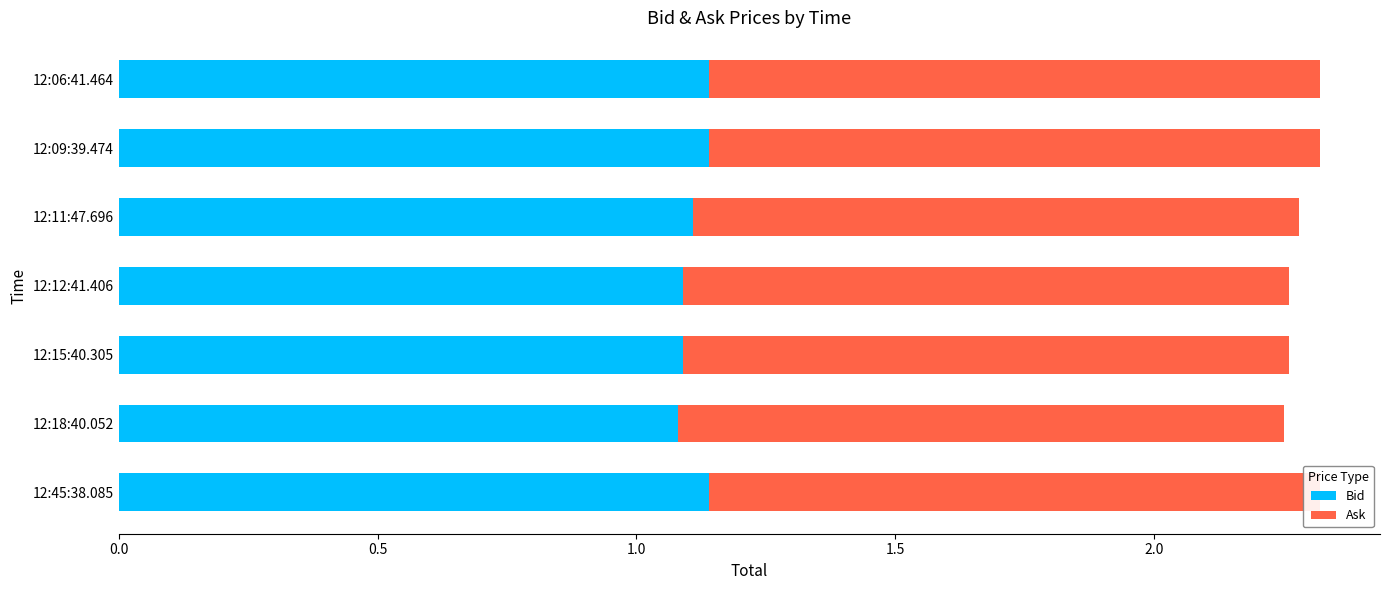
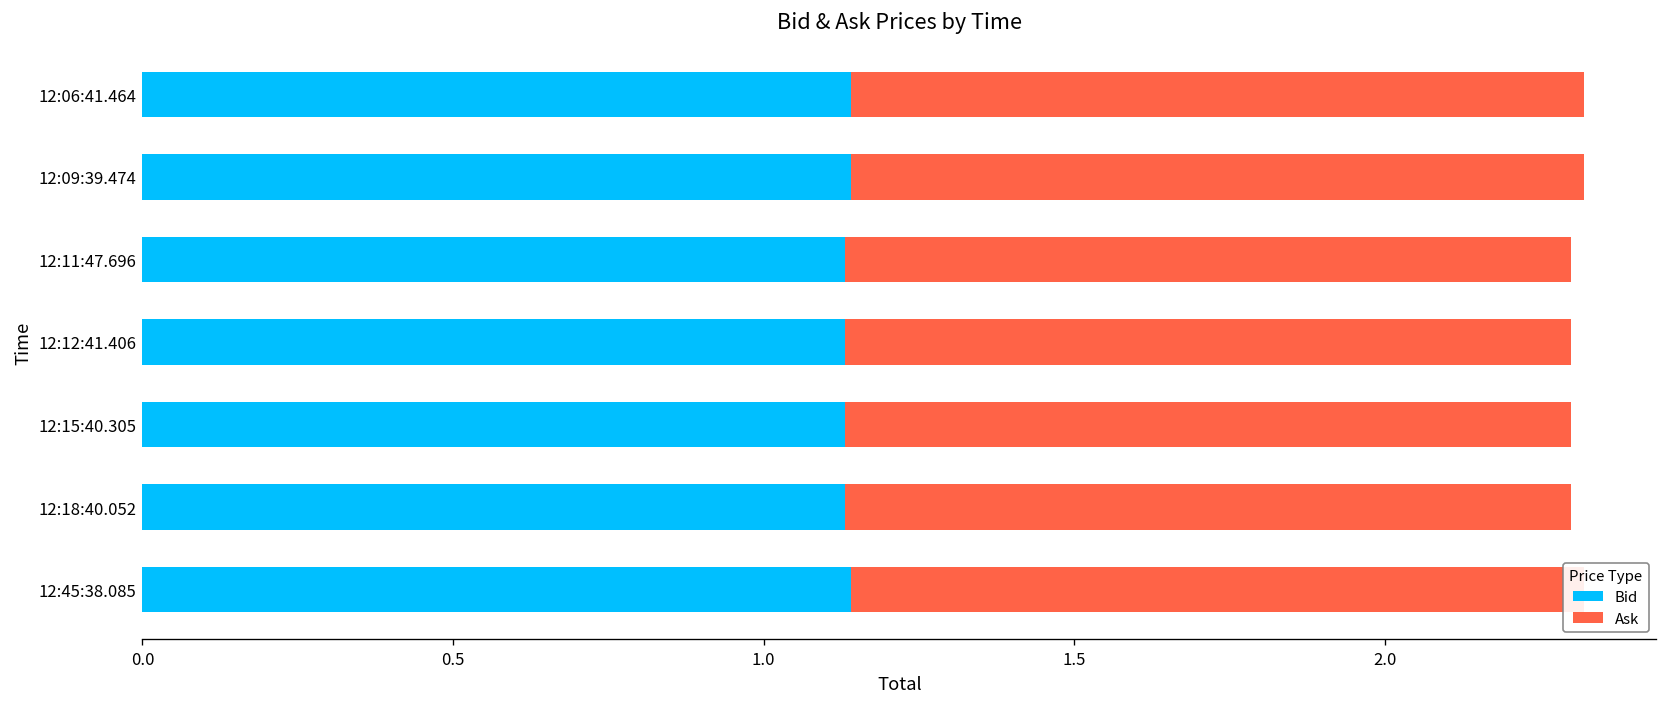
Bid, 12:11:47.696: 1.11 -> 1.13
Bid, 12:12:41.406: 1.09 -> 1.13
Bid, 12:15:40.305: 1.09 -> 1.13
Bid, 12:18:40.052: 1.08 -> 1.13
